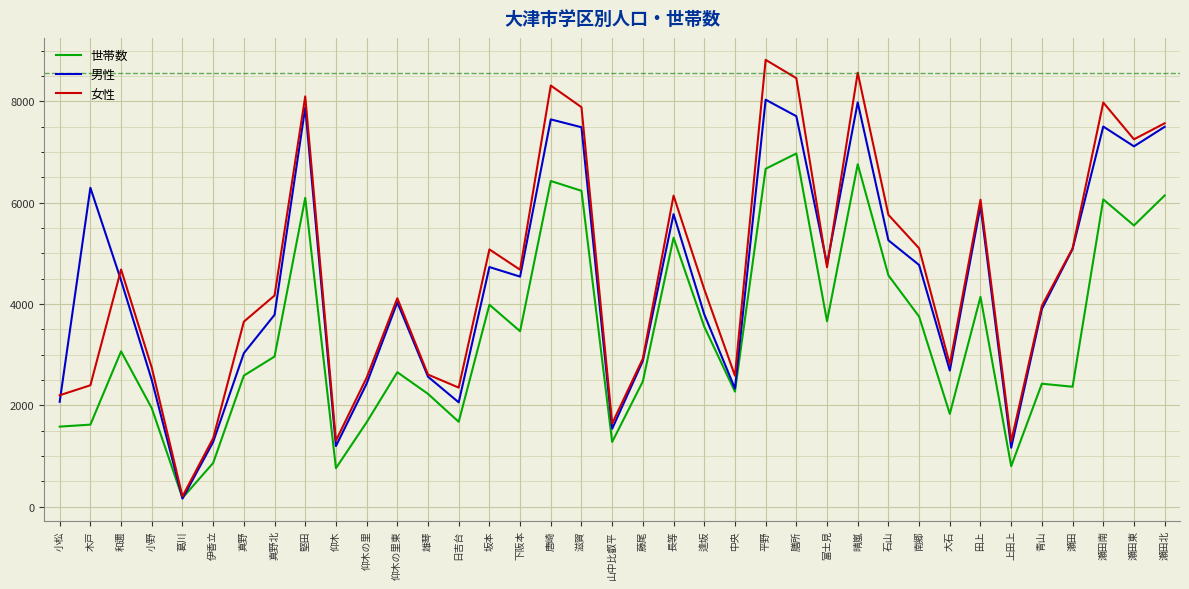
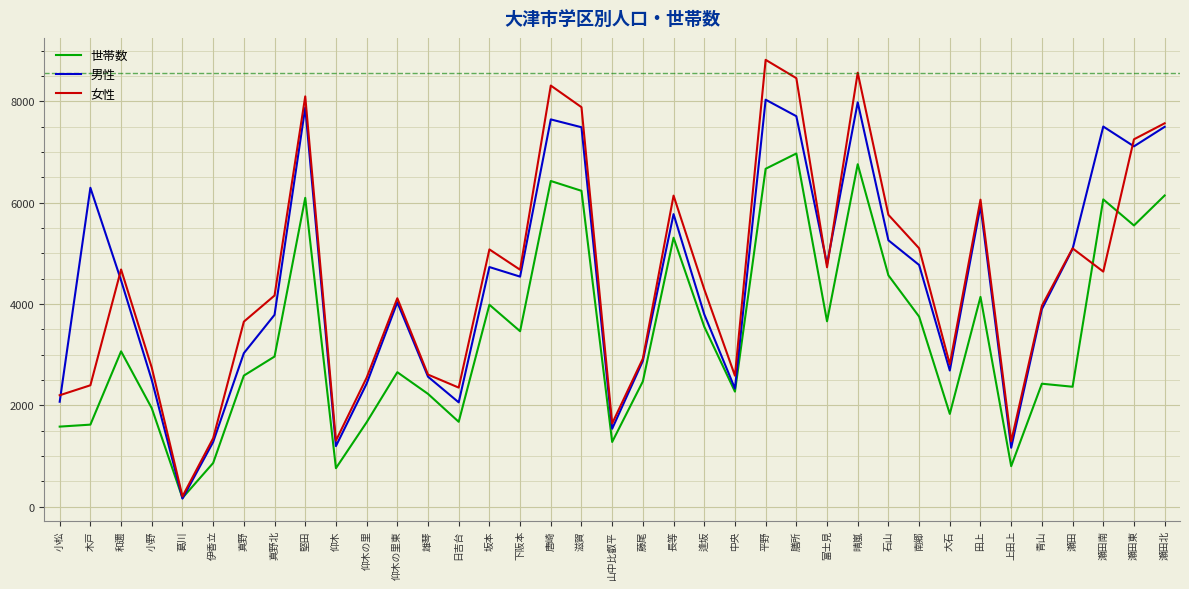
女性, 瀬田南: 8000 -> 4600
